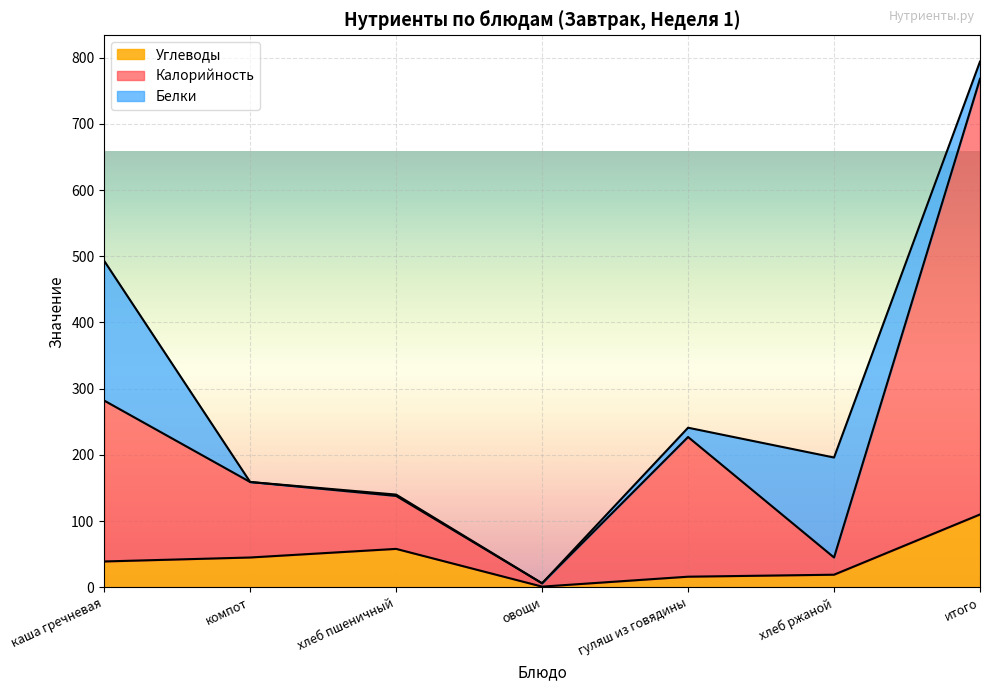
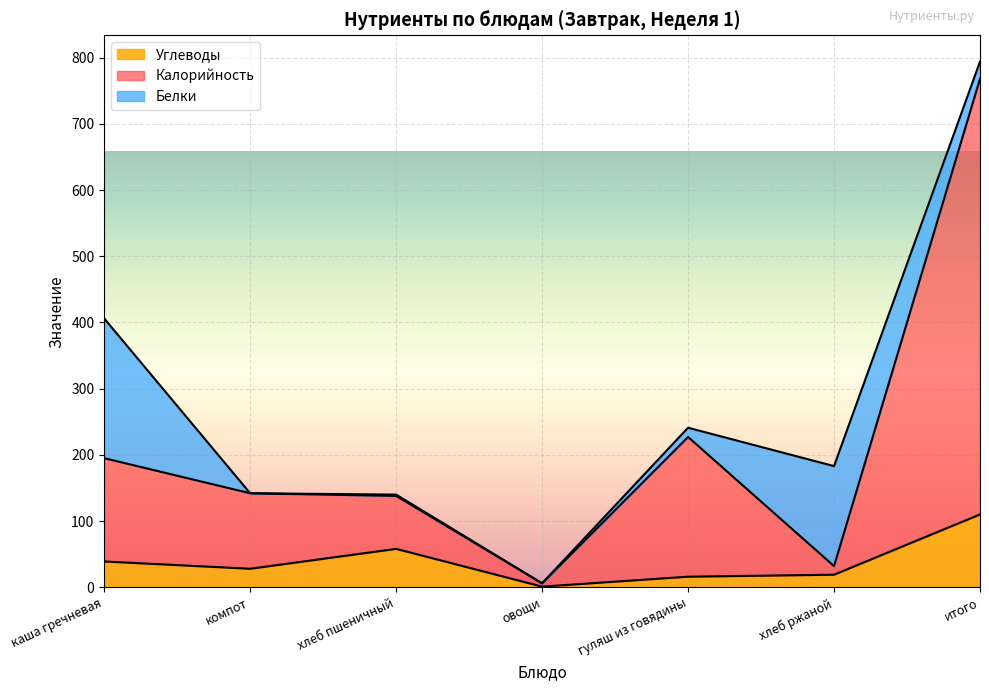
Калорийность, каша гречневая: 240 -> 160
Углеводы, компот: 50 -> 30
Калорийность, хлеб ржаной: 30 -> 10
